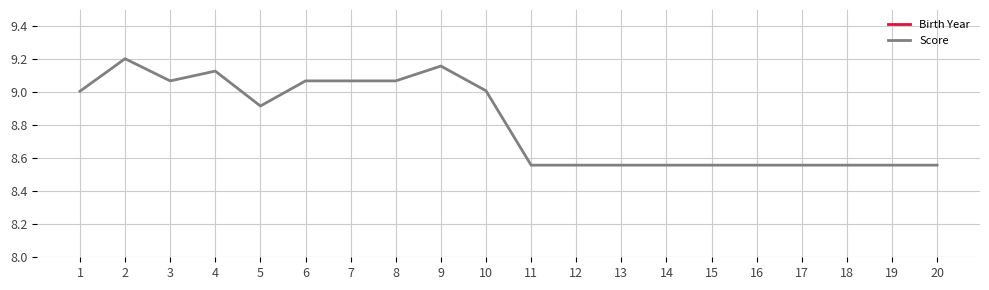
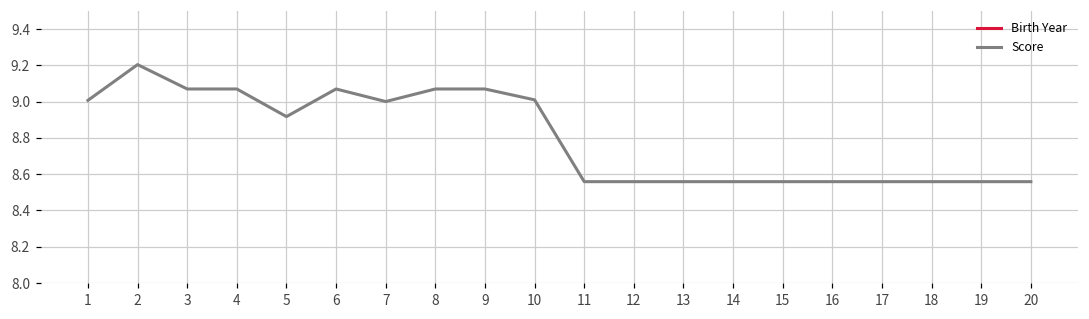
Score, 4: 9.13 -> 9.07
Score, 7: 9.07 -> 9.00
Score, 9: 9.16 -> 9.07
